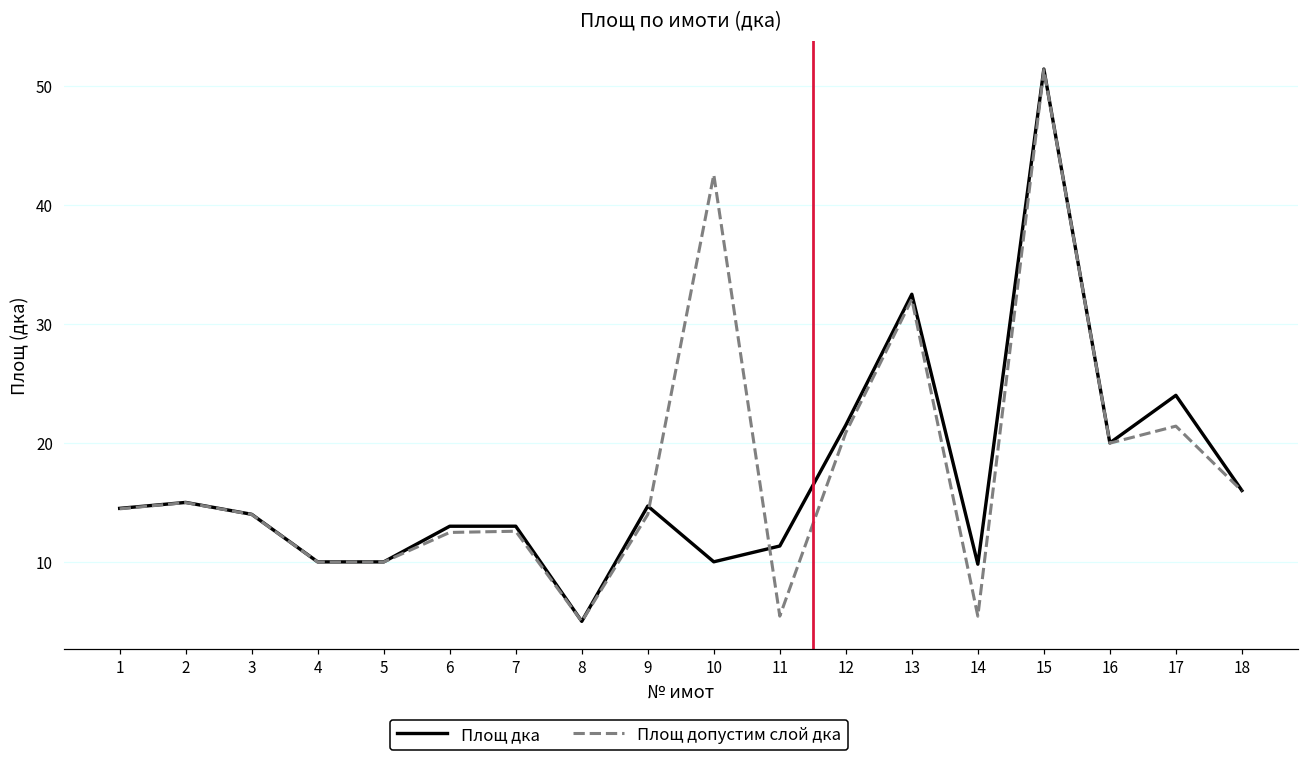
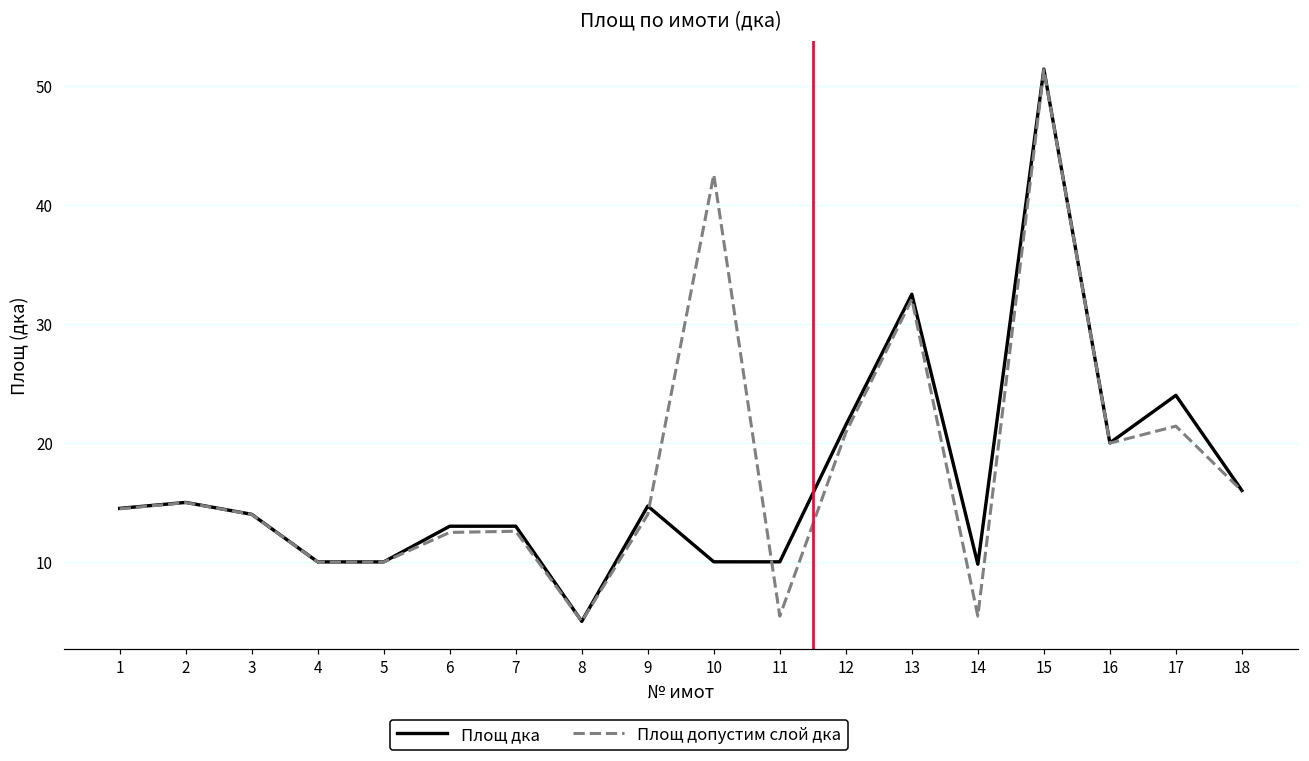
Площ дка, 11: 11.3 -> 10.0
